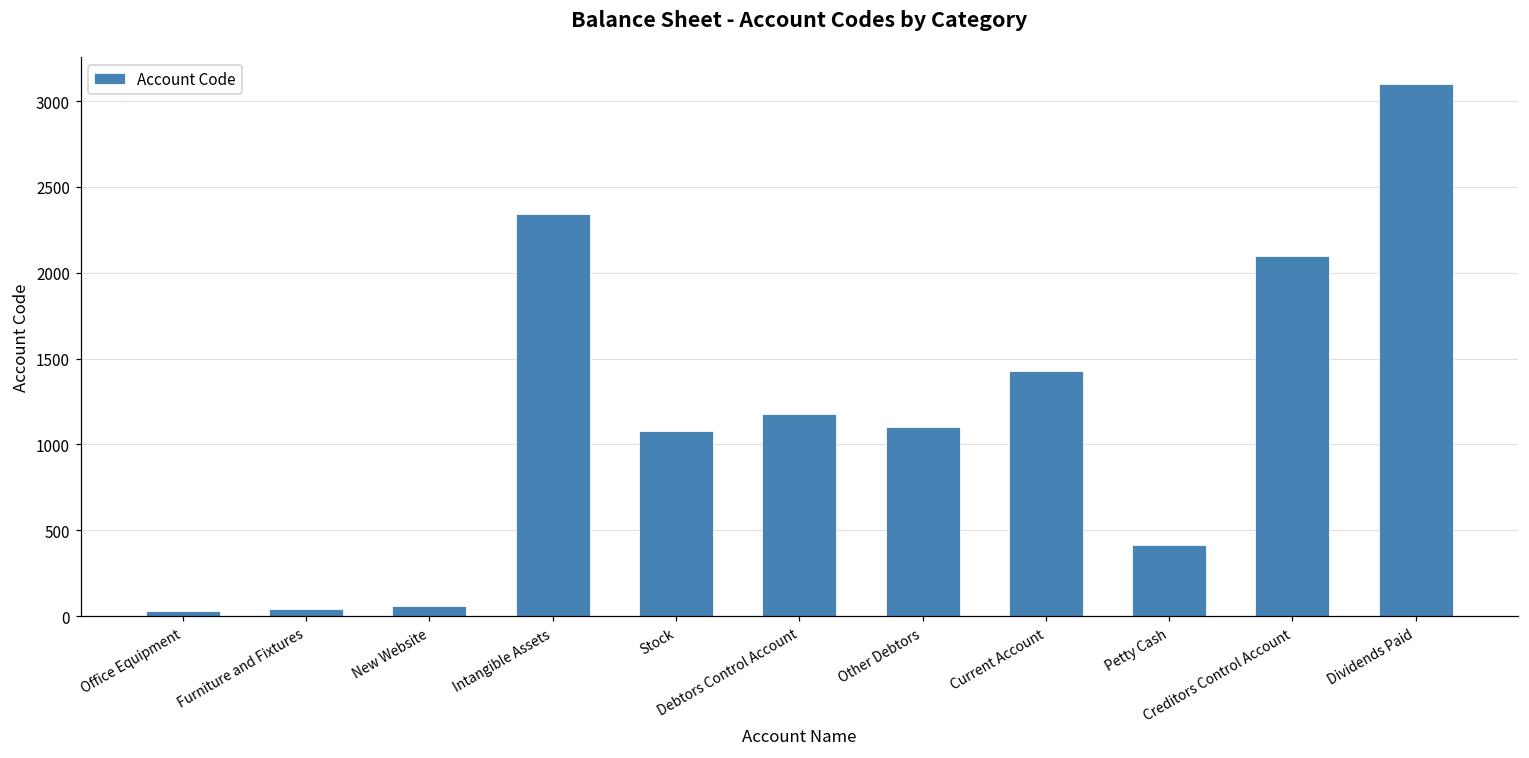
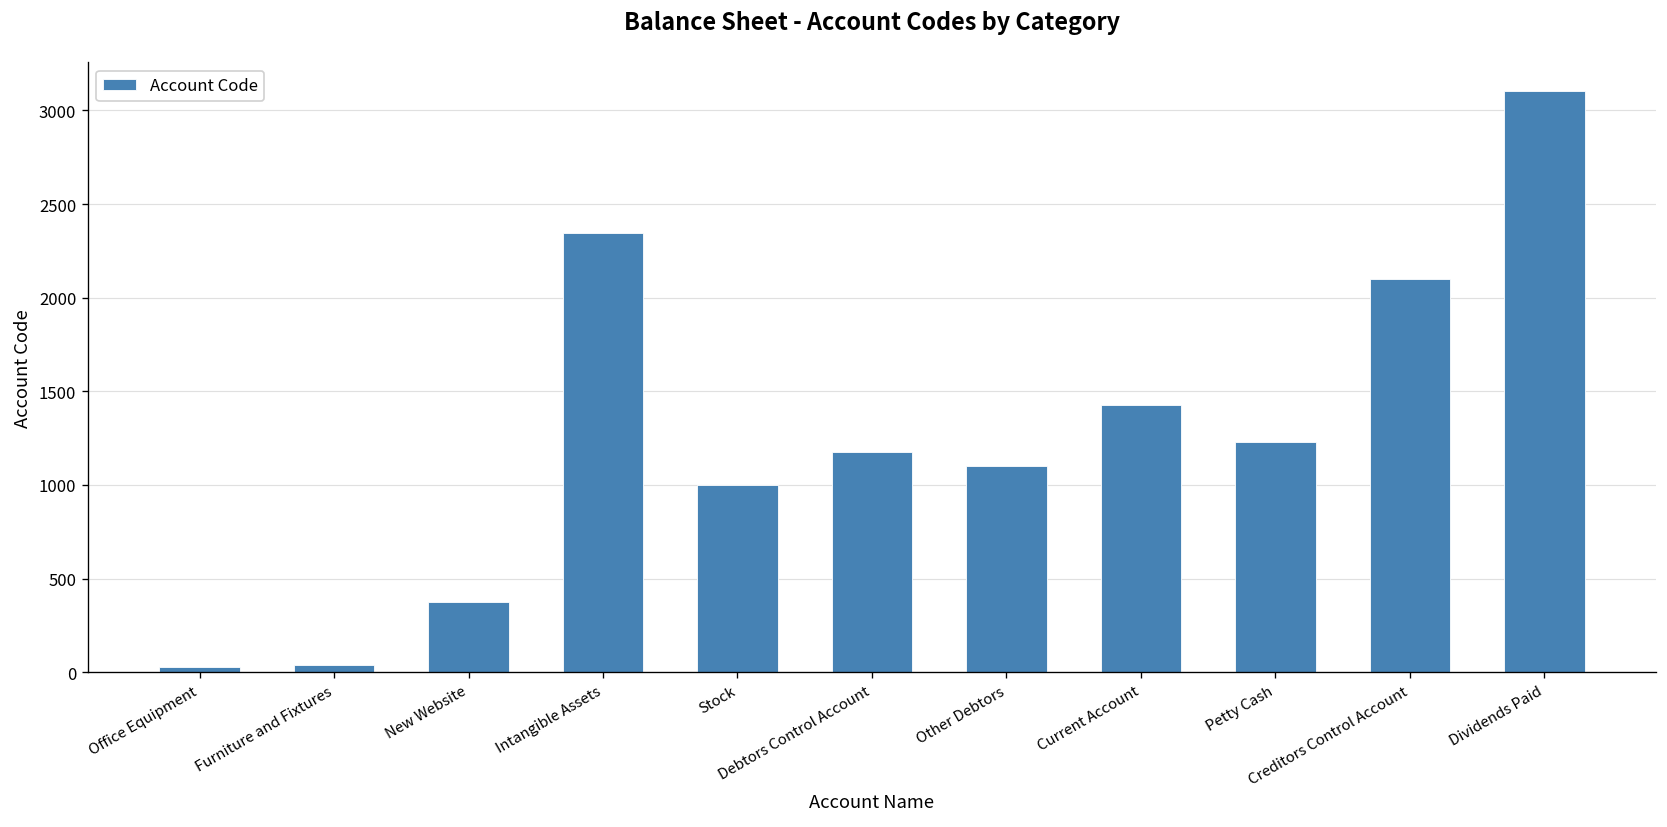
New Website: 60 -> 370
Stock: 1080 -> 1000
Petty Cash: 420 -> 1230
